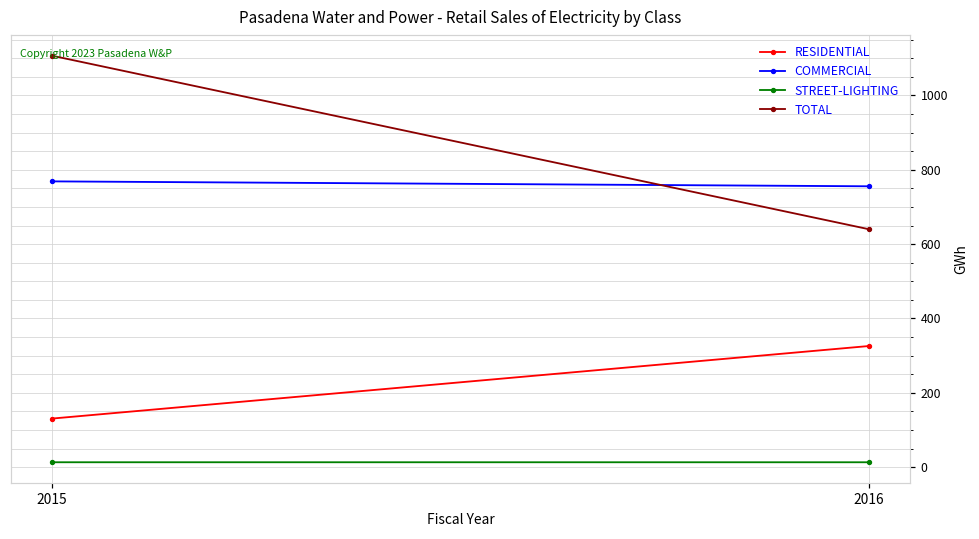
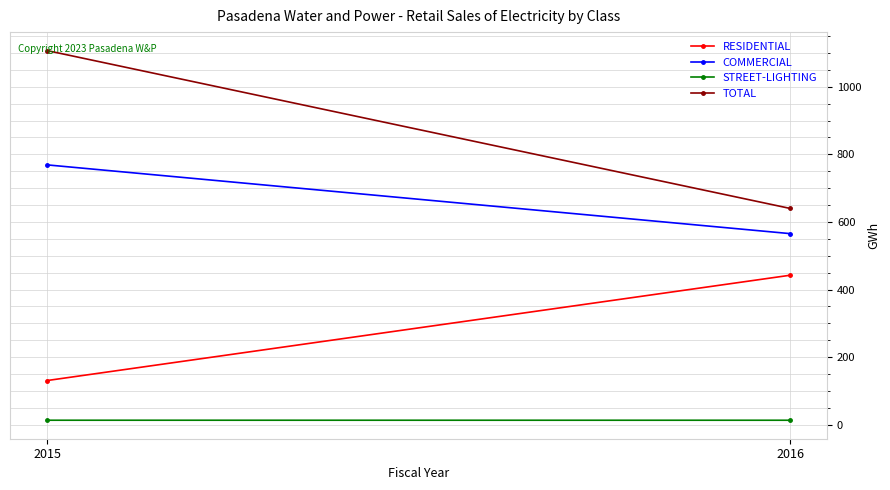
RESIDENTIAL, 2016: 330 -> 440
COMMERCIAL, 2016: 760 -> 570
